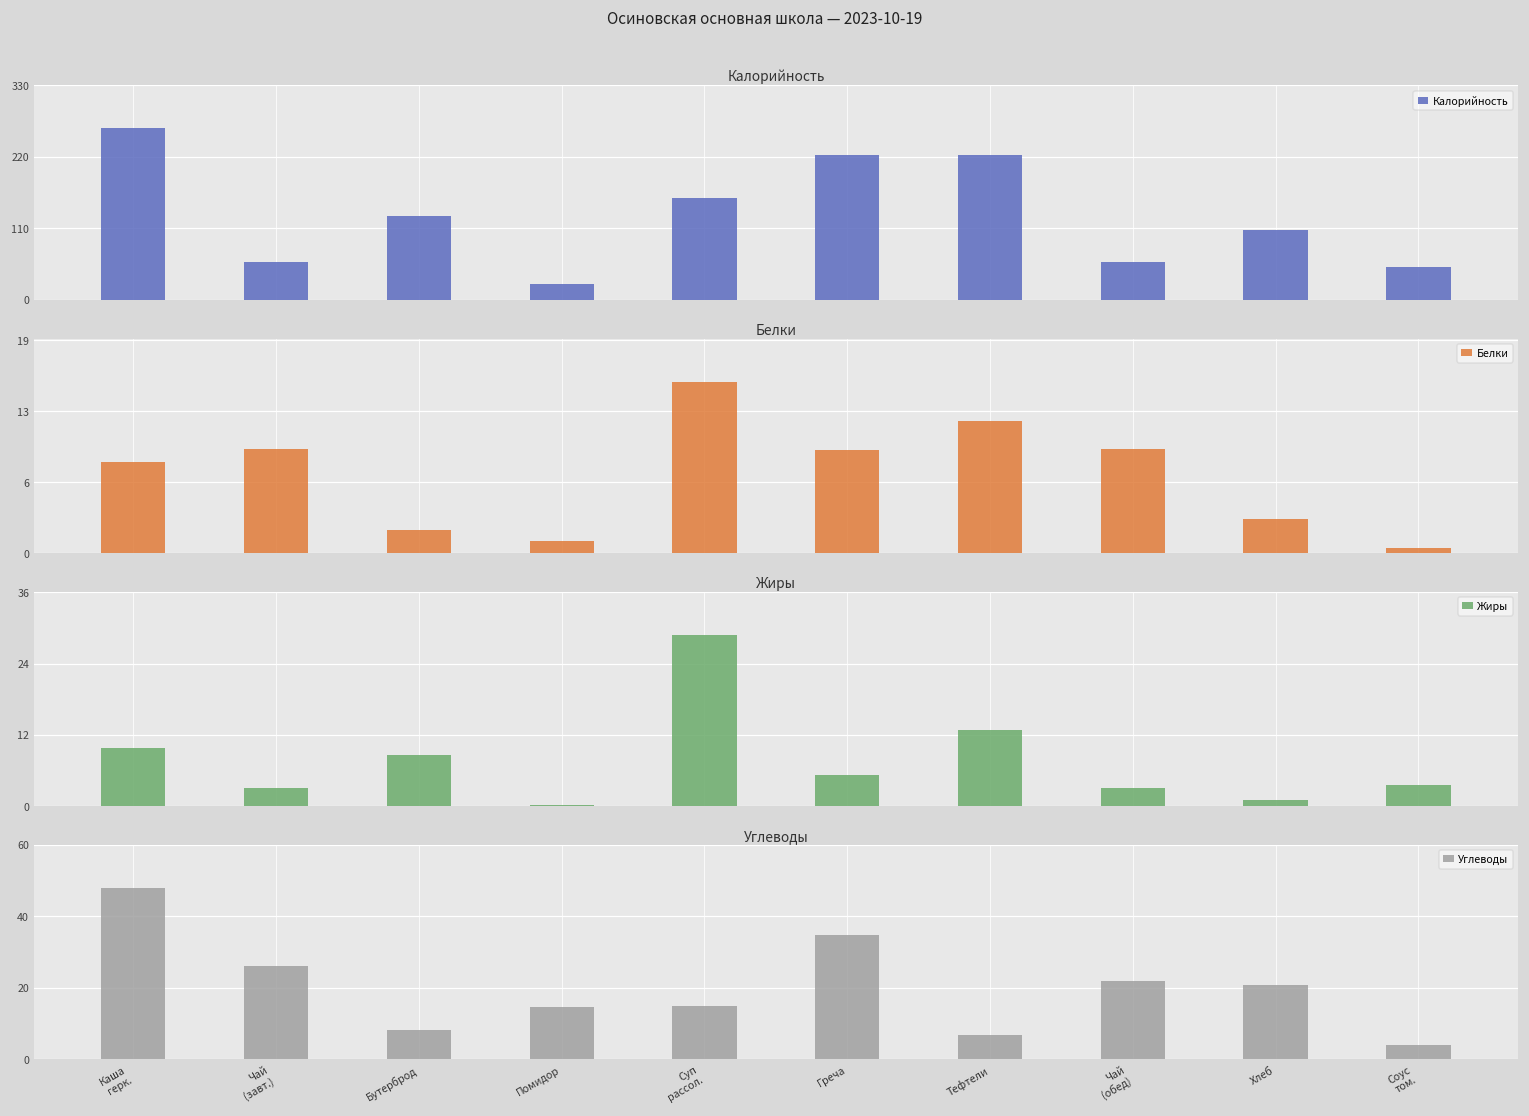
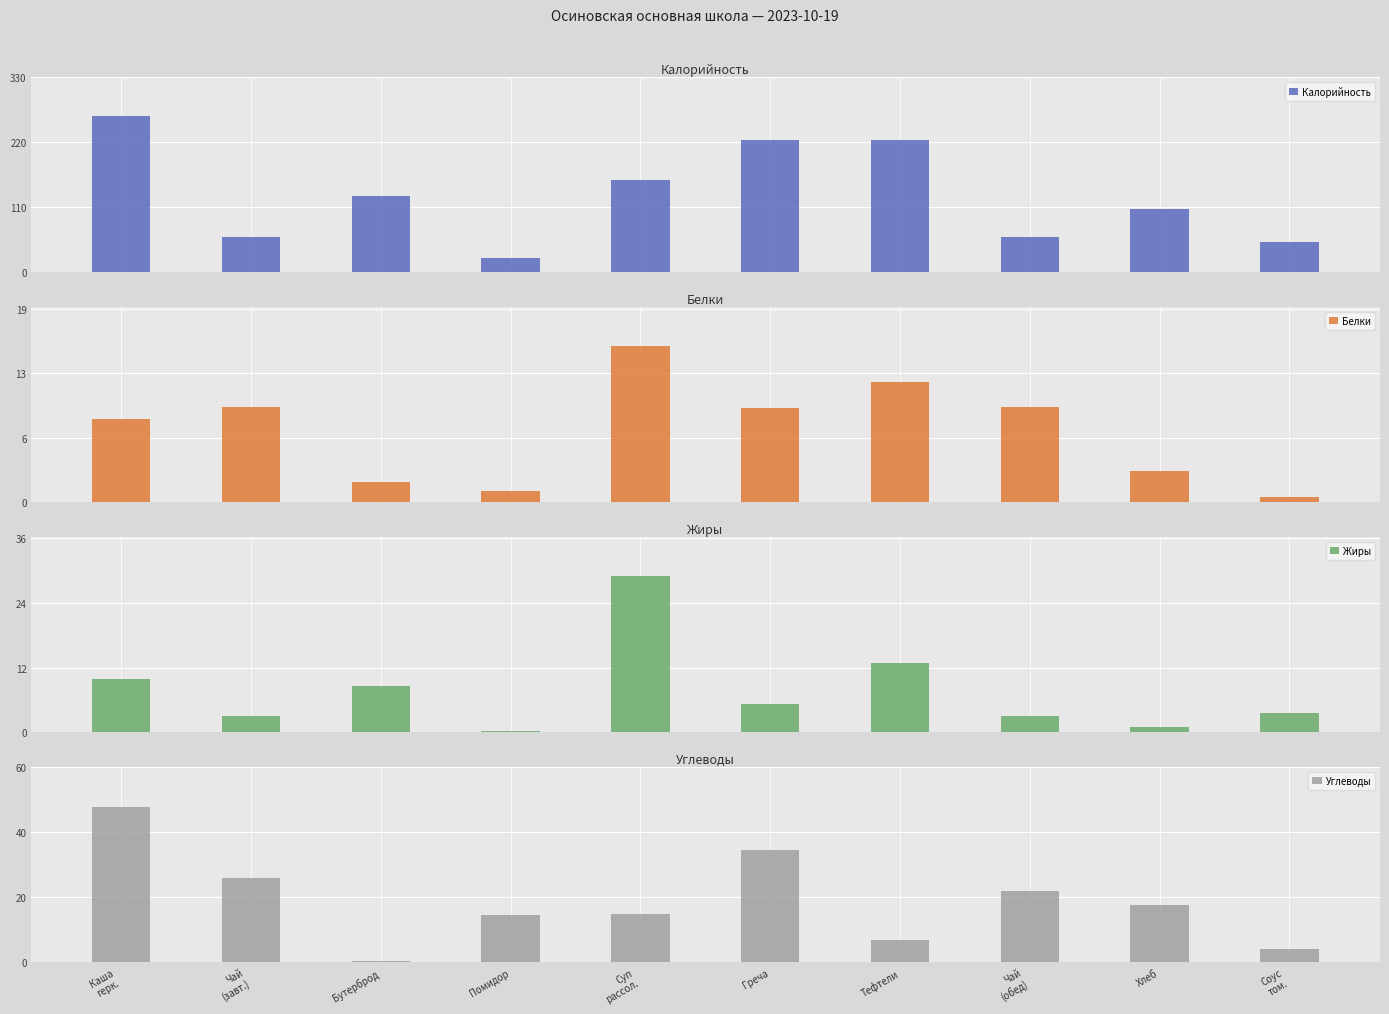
Углеводы, Бутерброд: 8 -> 0
Углеводы, Хлеб: 21 -> 18
